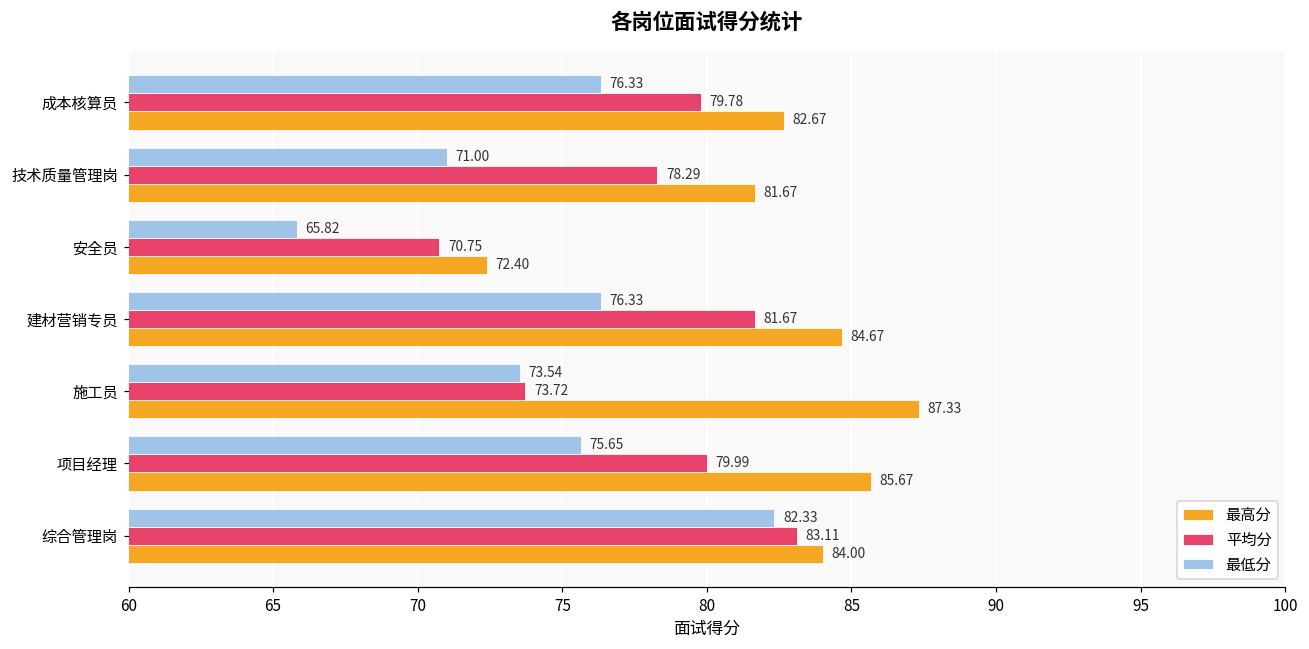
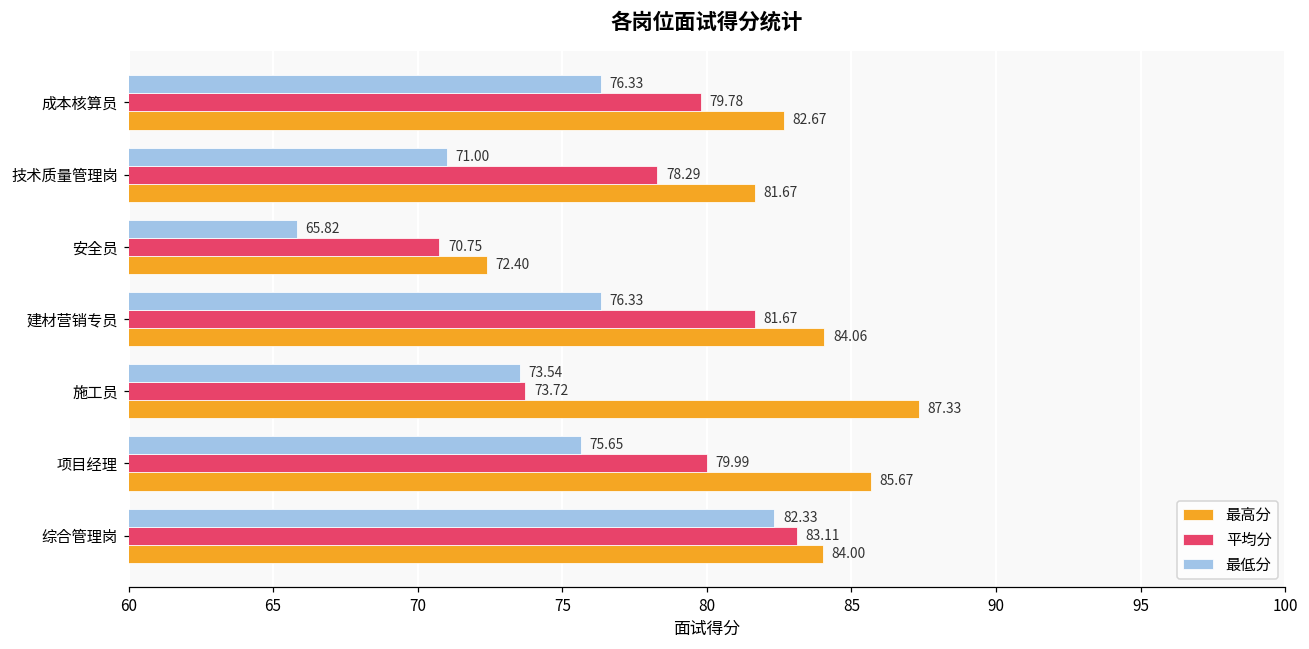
最高分, 建材营销专员: 84.67 -> 84.06
